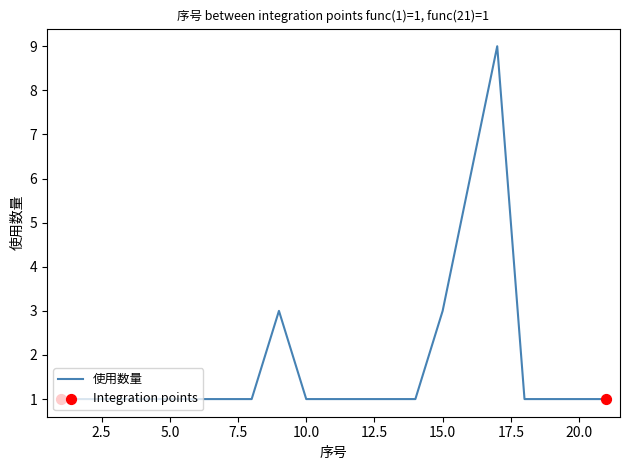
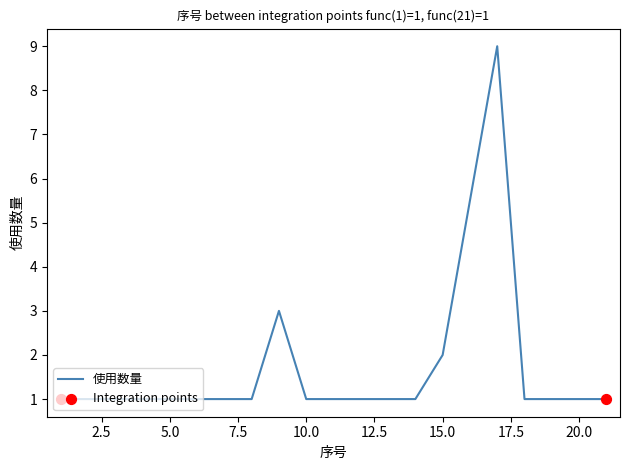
使用数量, 15.0: 3 -> 2
